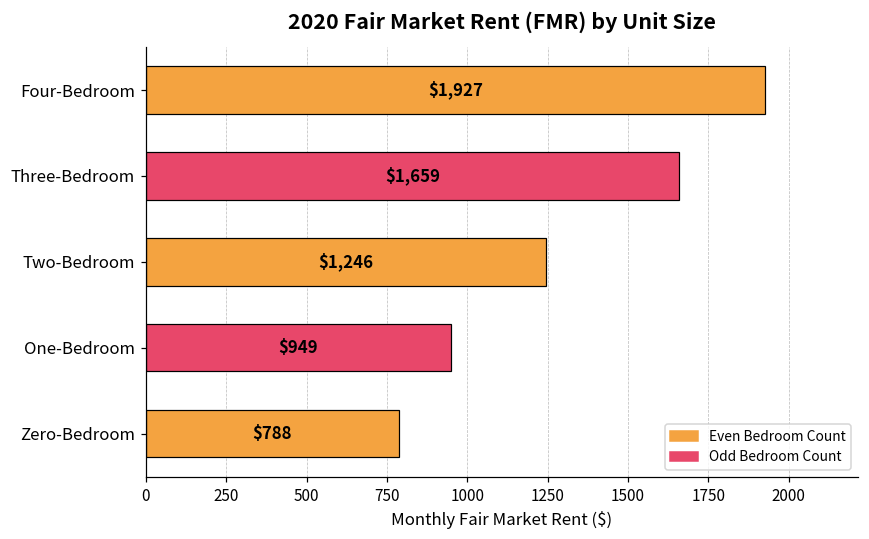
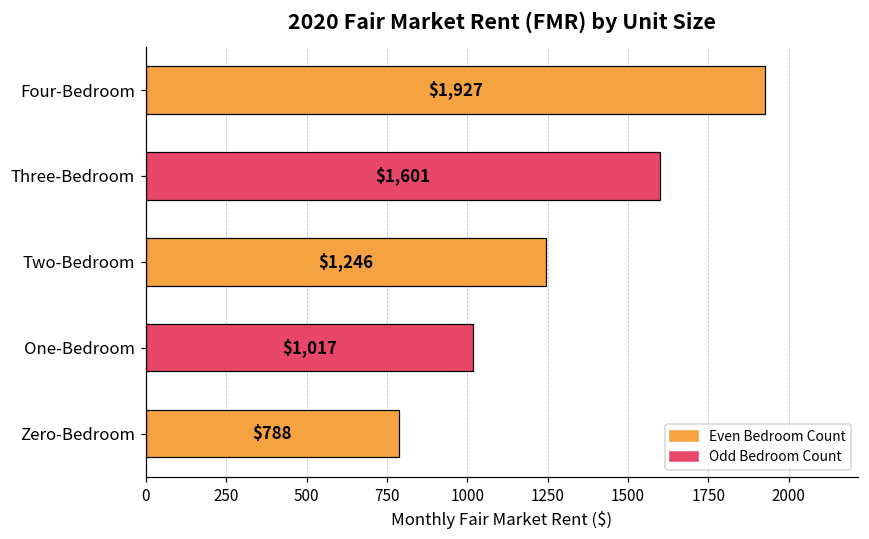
Three-Bedroom: $1,659 -> $1,601
One-Bedroom: $949 -> $1,017
